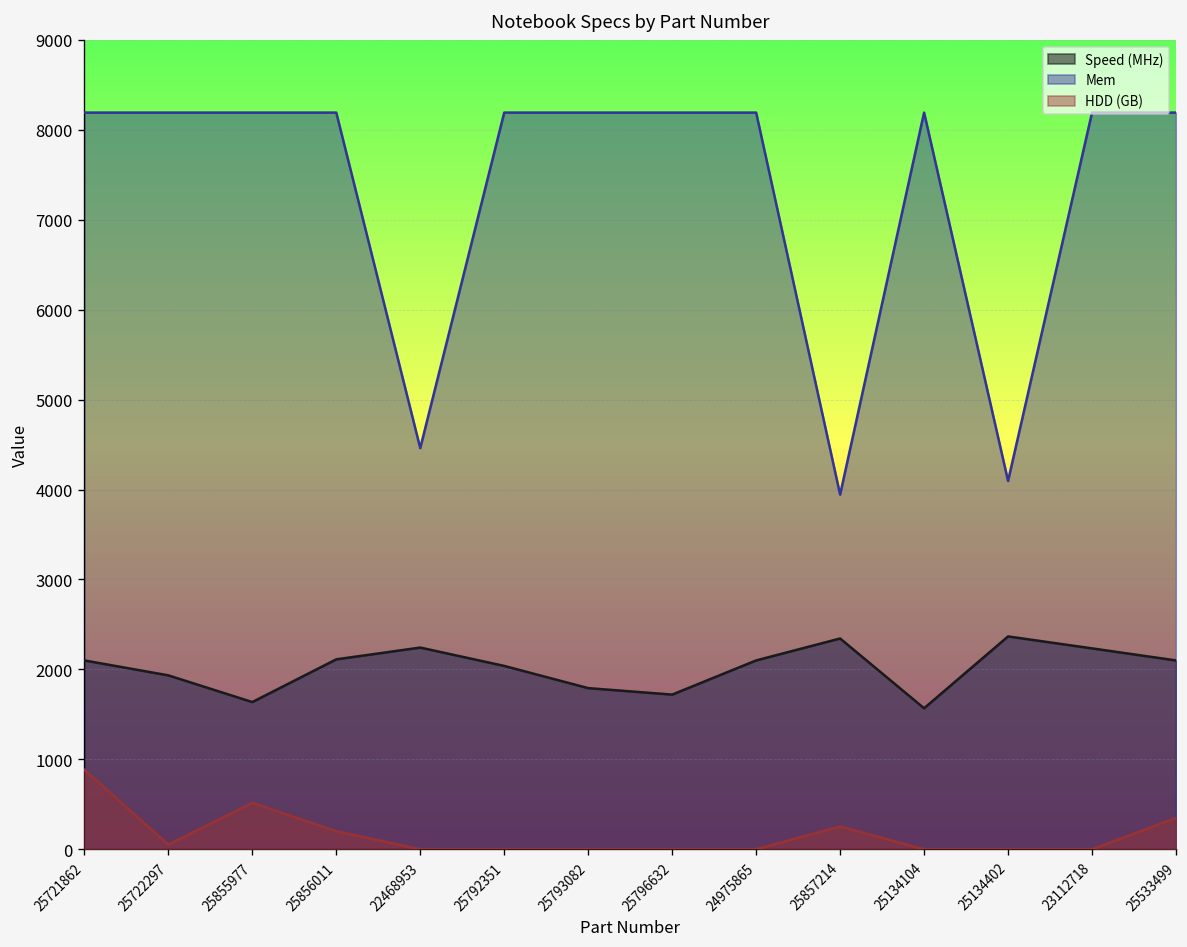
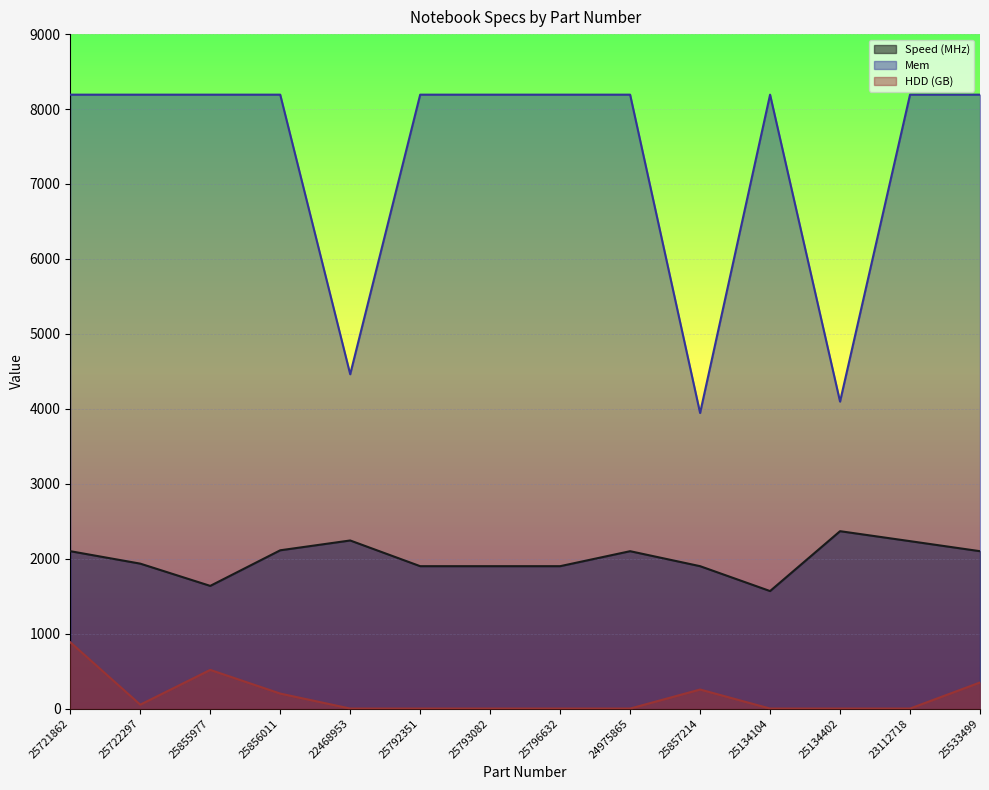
Speed (MHz), 25792351: 2000 -> 1900
Speed (MHz), 25793082: 1800 -> 1900
Speed (MHz), 25796632: 1700 -> 1900
Speed (MHz), 25857214: 2300 -> 1900
